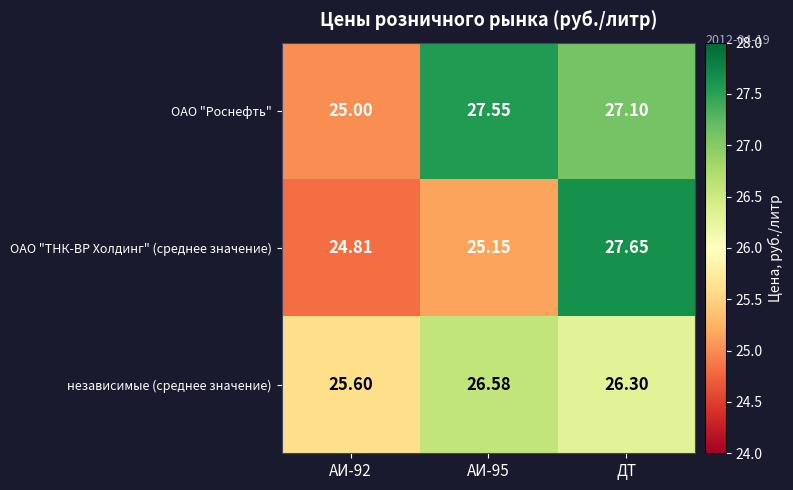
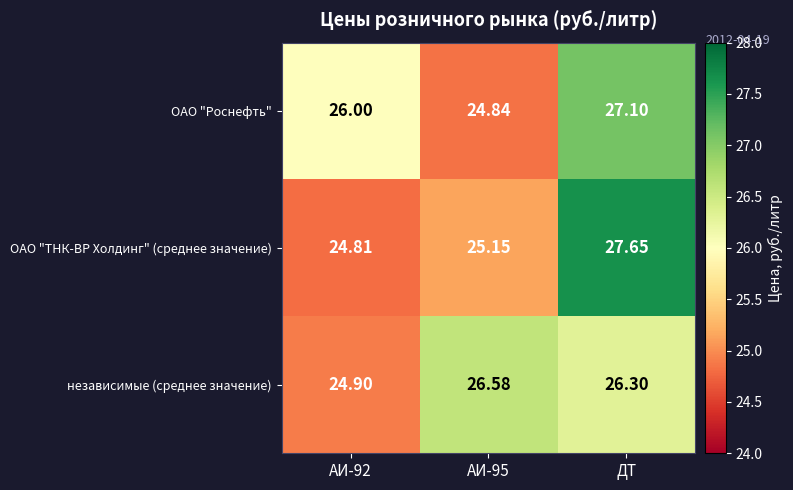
ОАО "Роснефть", АИ-92: 25.00 -> 26.00
ОАО "Роснефть", АИ-95: 27.55 -> 24.84
независимые (среднее значение), АИ-92: 25.60 -> 24.90
